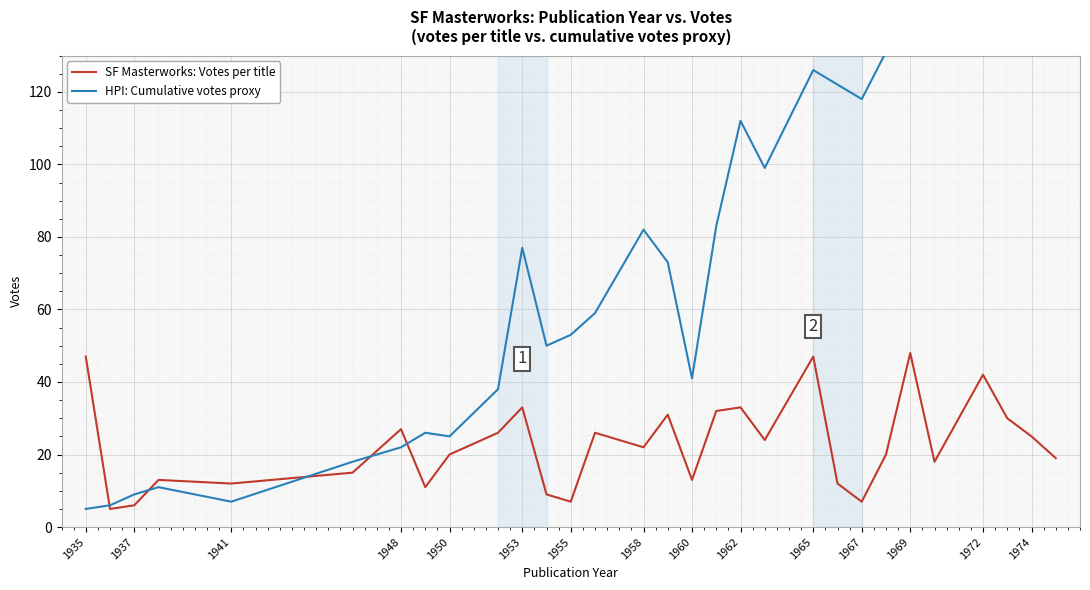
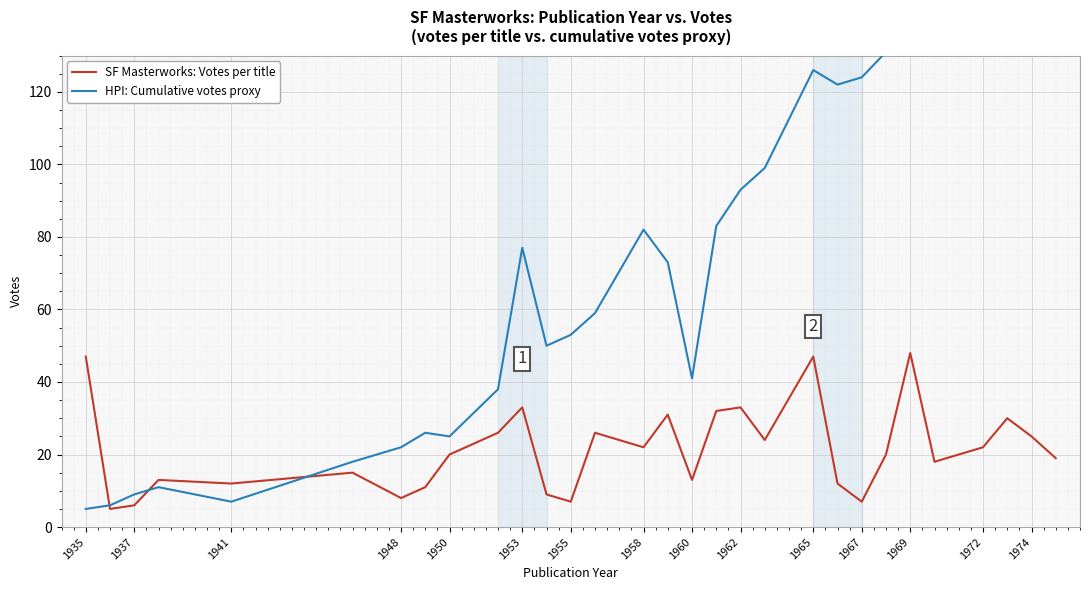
SF Masterworks: Votes per title, 1948: 27 -> 8
HPI: Cumulative votes proxy, 1962: 112 -> 93
HPI: Cumulative votes proxy, 1967: 118 -> 124
SF Masterworks: Votes per title, 1972: 42 -> 22
